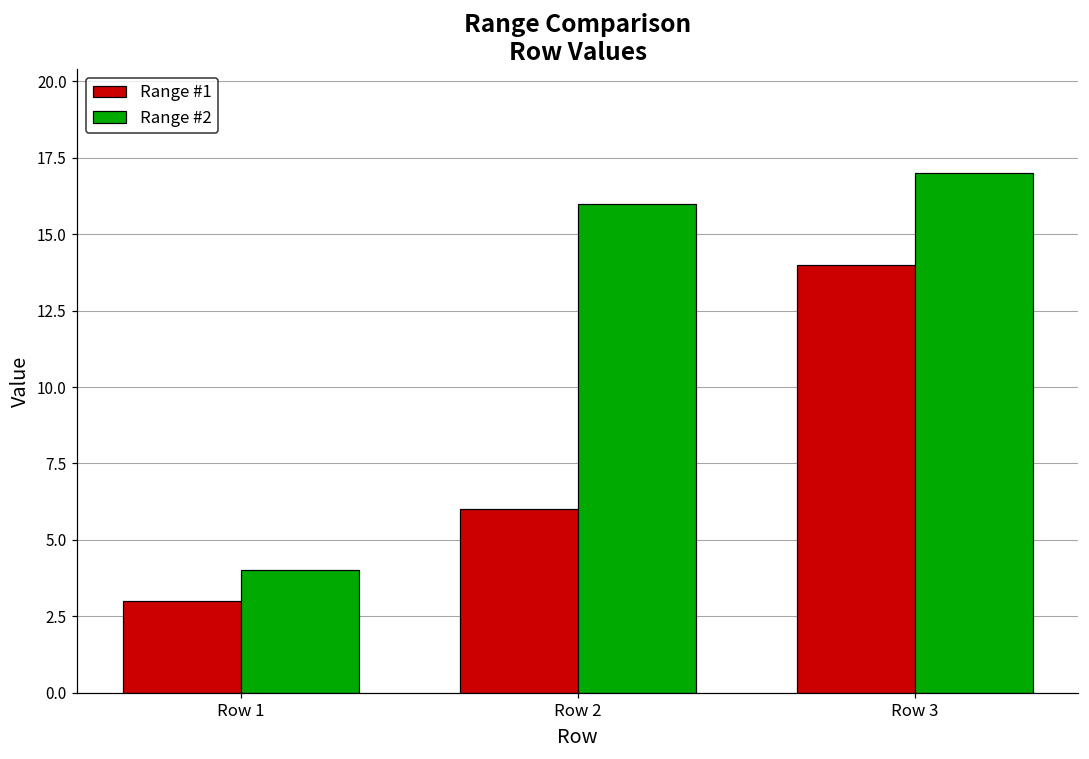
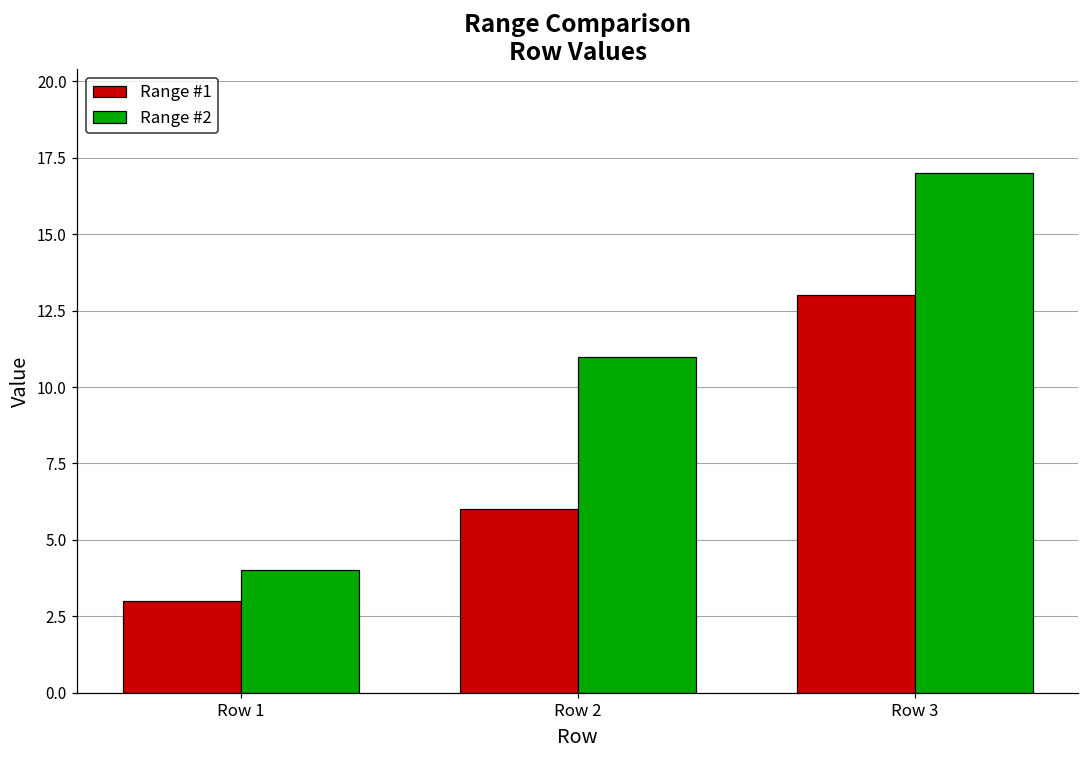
Range #2, Row 2: 16 -> 11
Range #1, Row 3: 14 -> 13
